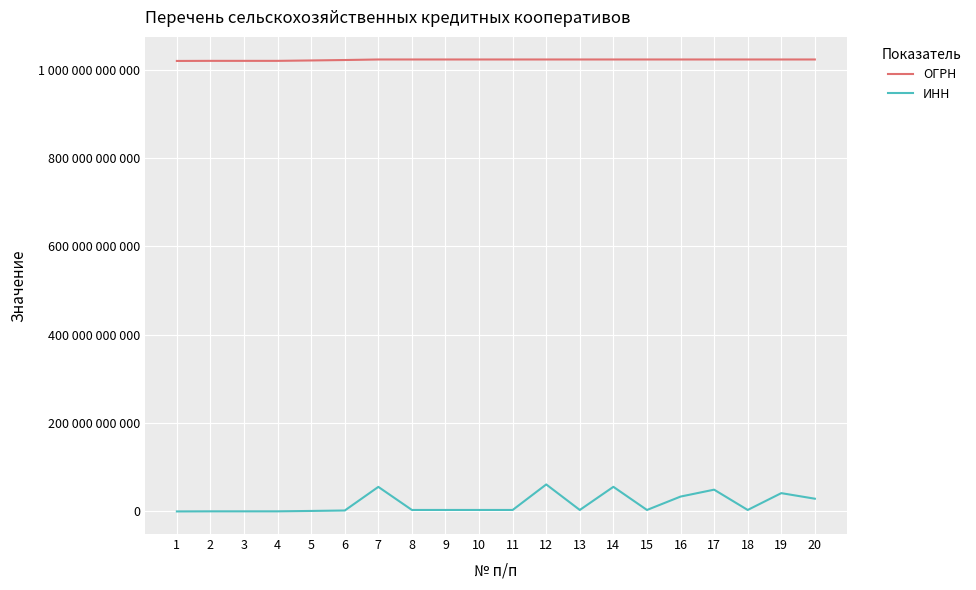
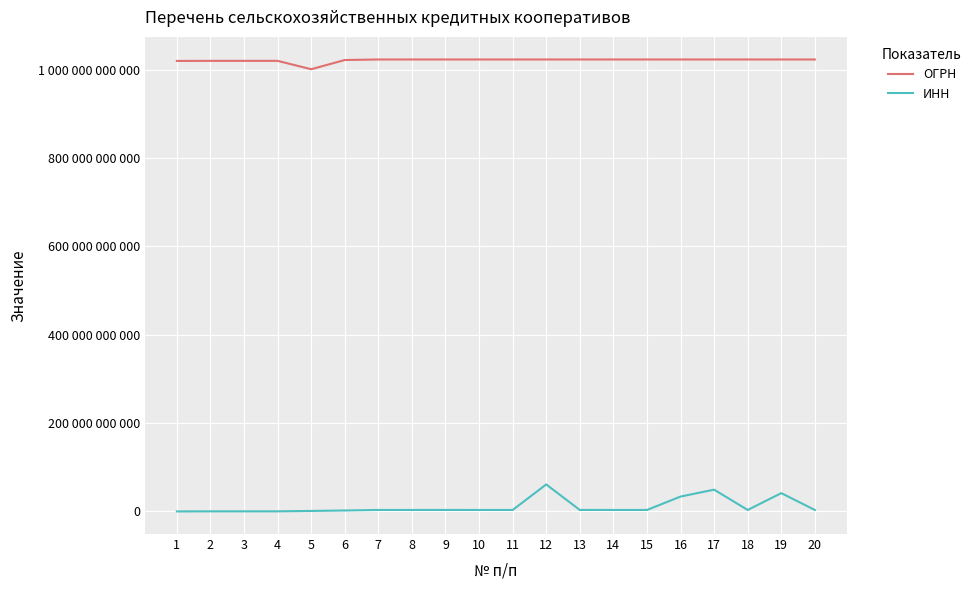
ОГРН, 5: 1020000000000 -> 1000000000000
ИНН, 7: 60000000000 -> 0
ИНН, 14: 60000000000 -> 0
ИНН, 20: 30000000000 -> 0
